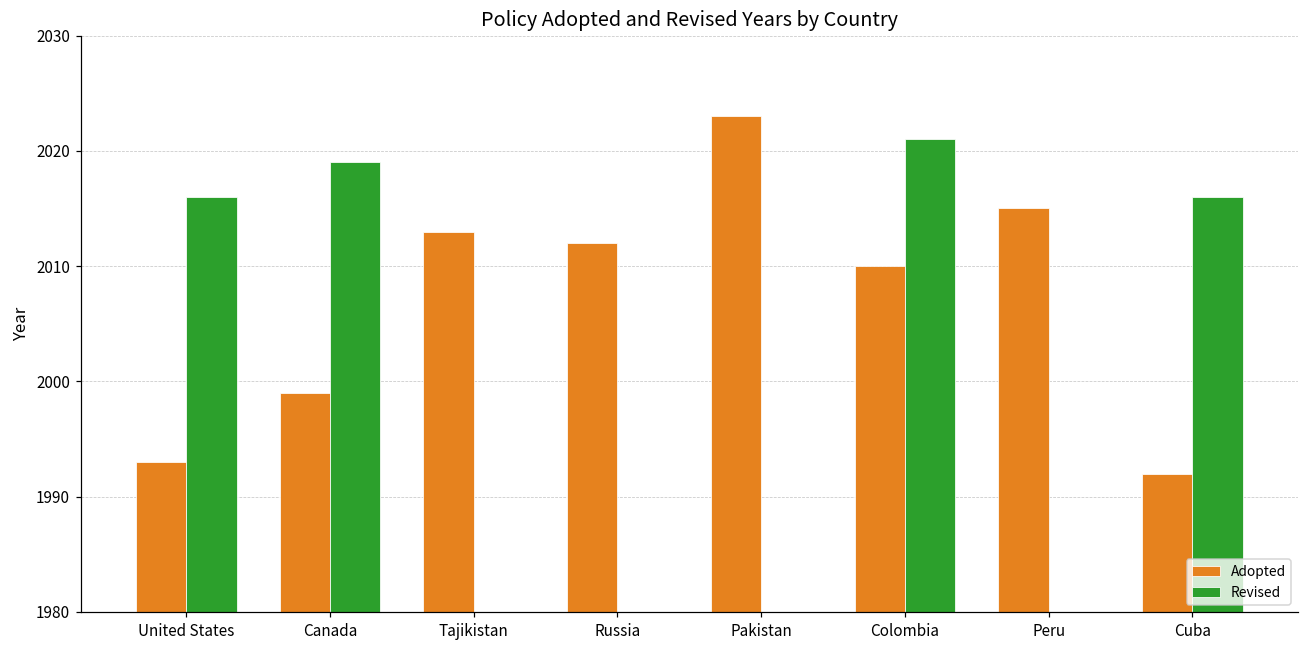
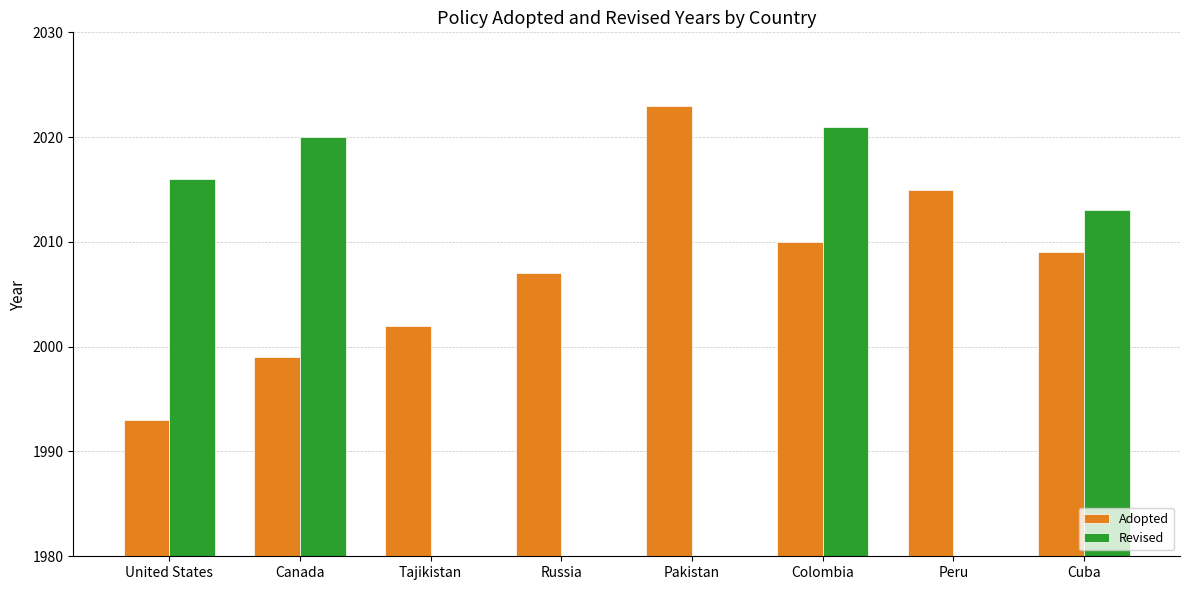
Revised, Canada: 2019 -> 2020
Adopted, Tajikistan: 2013 -> 2002
Adopted, Russia: 2012 -> 2007
Adopted, Cuba: 1992 -> 2009
Revised, Cuba: 2016 -> 2013
